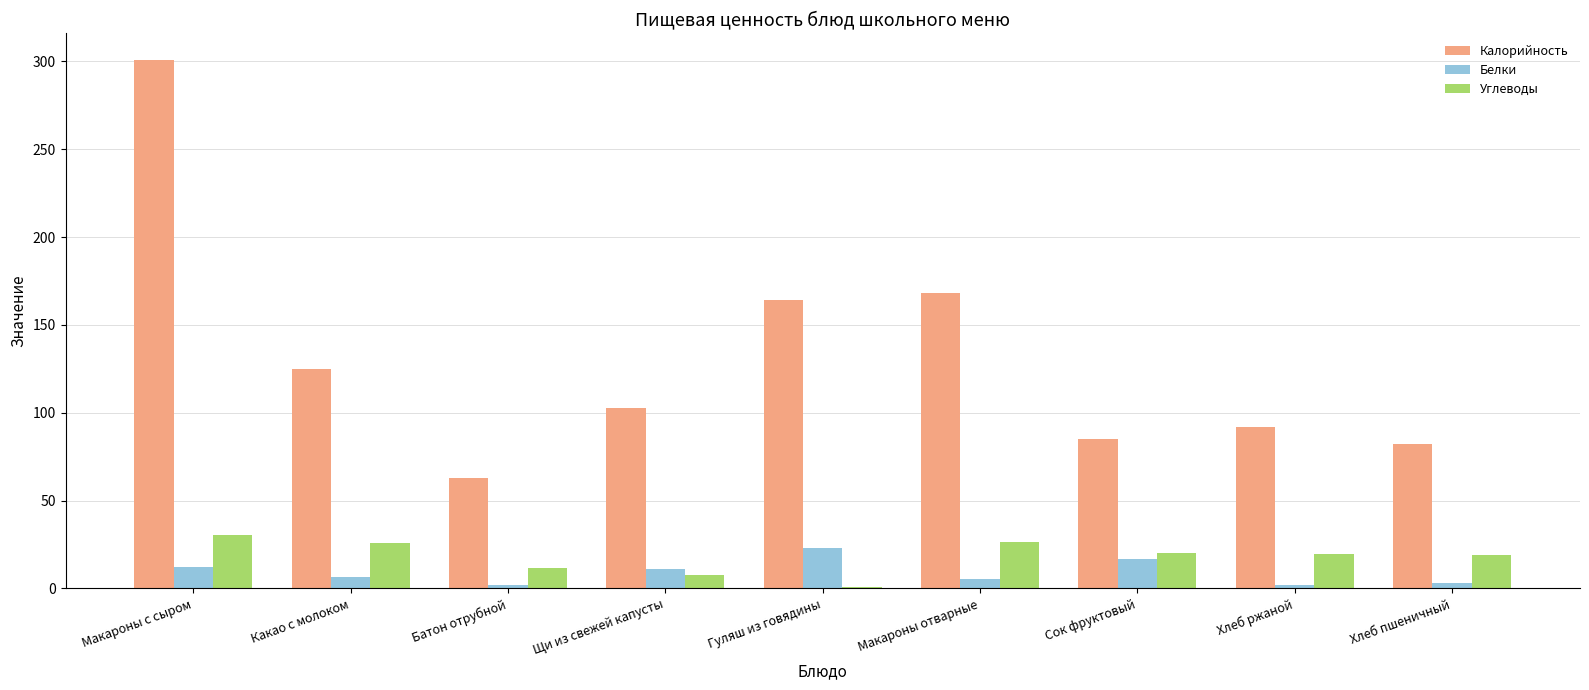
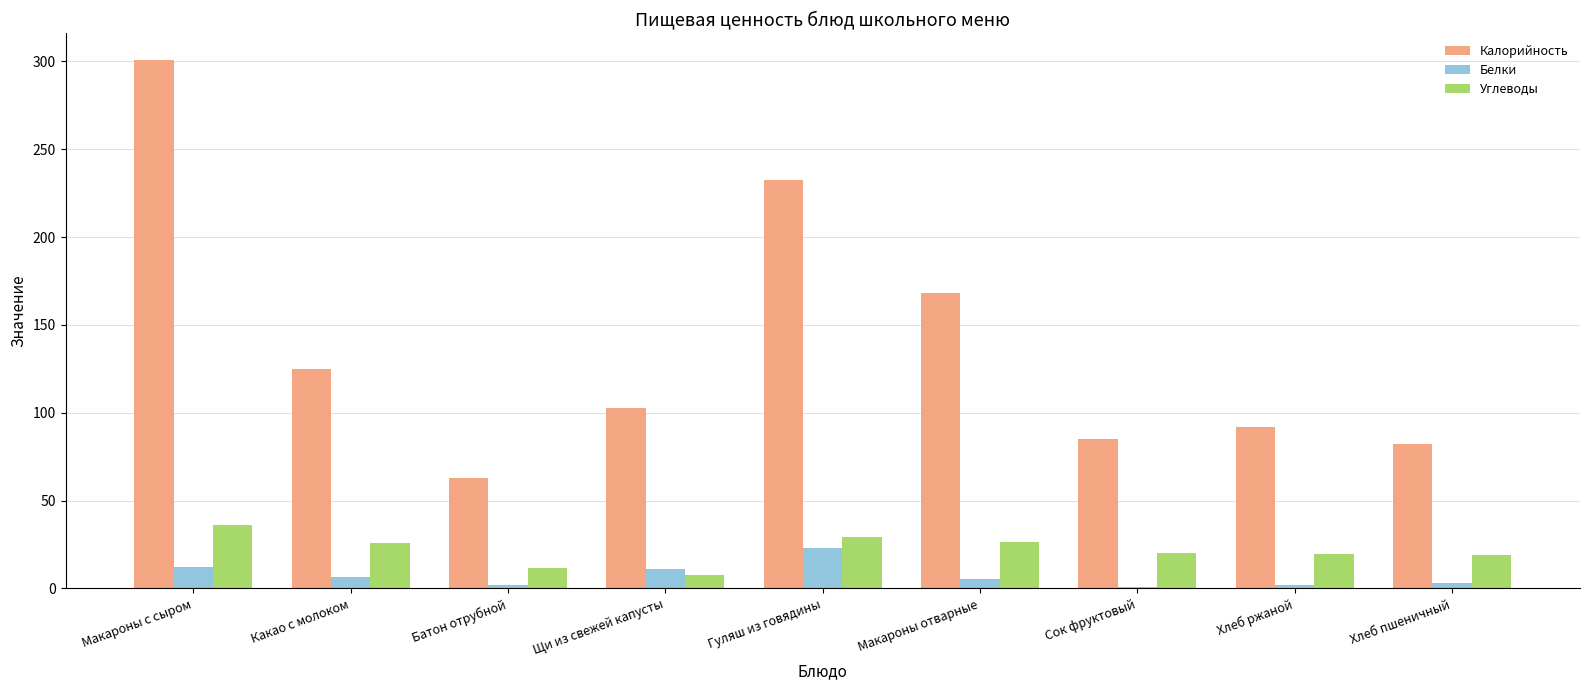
Углеводы, Макароны с сыром: 31 -> 36
Калорийность, Гуляш из говядины: 164 -> 232
Углеводы, Гуляш из говядины: 1 -> 29
Белки, Сок фруктовый: 17 -> 1
